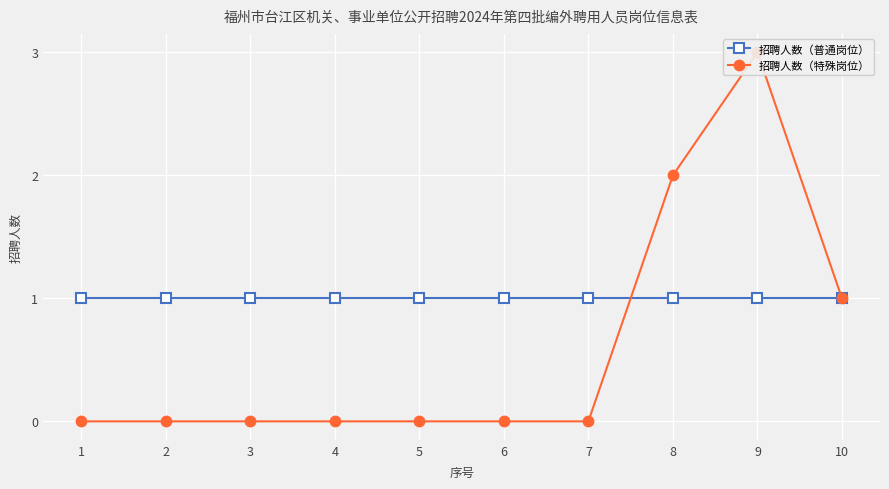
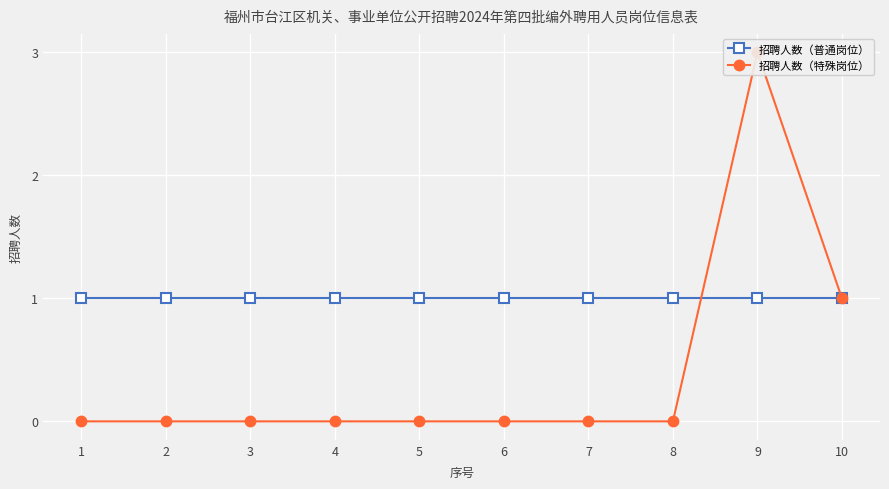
招聘人数（特殊岗位）, 8: 2 -> 0
